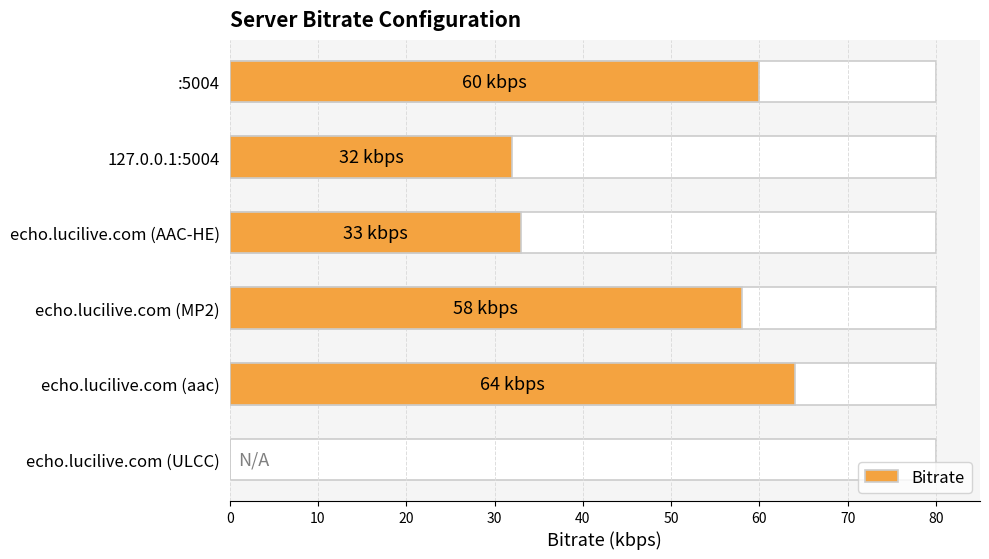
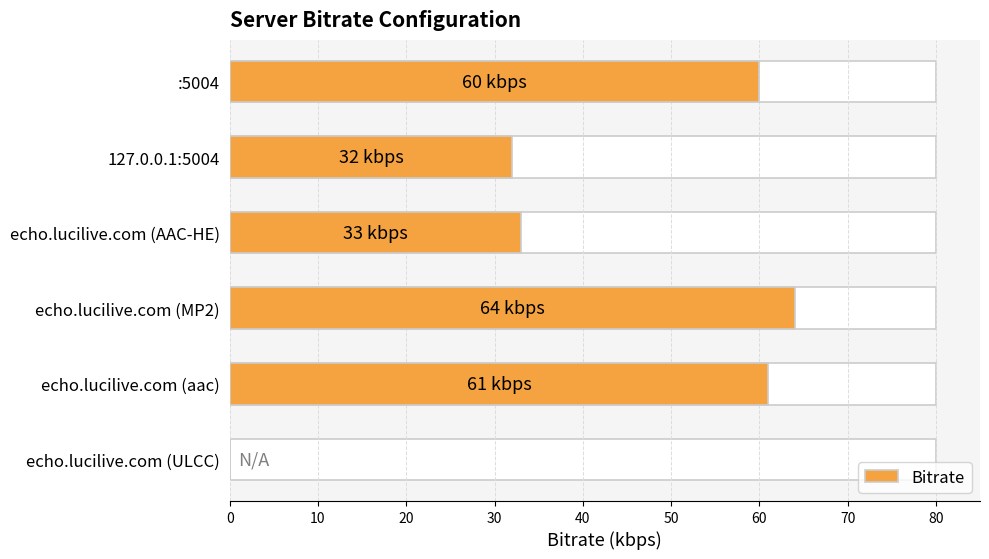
Bitrate, echo.lucilive.com (MP2): 58 -> 64
Bitrate, echo.lucilive.com (aac): 64 -> 61
